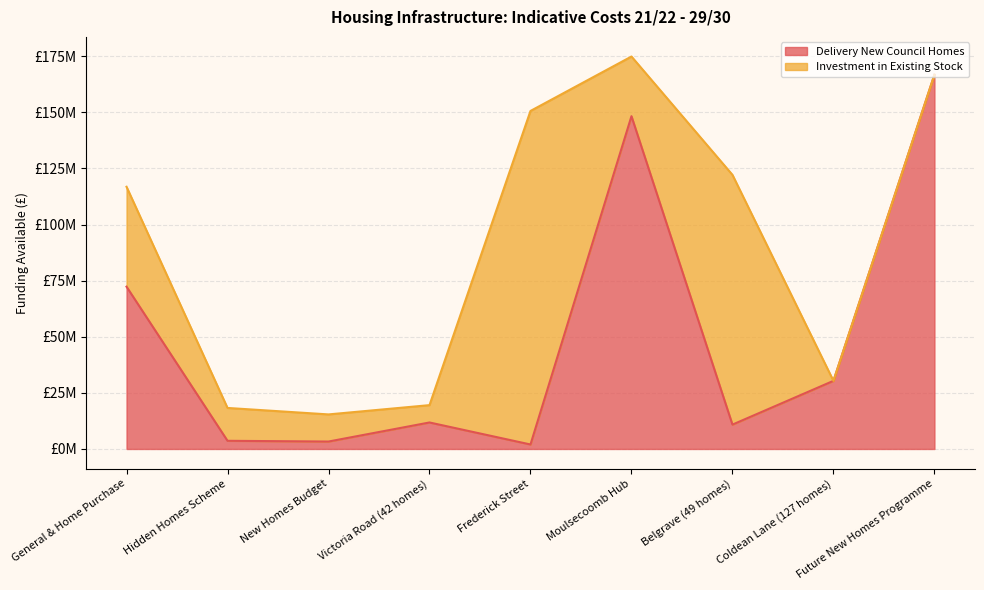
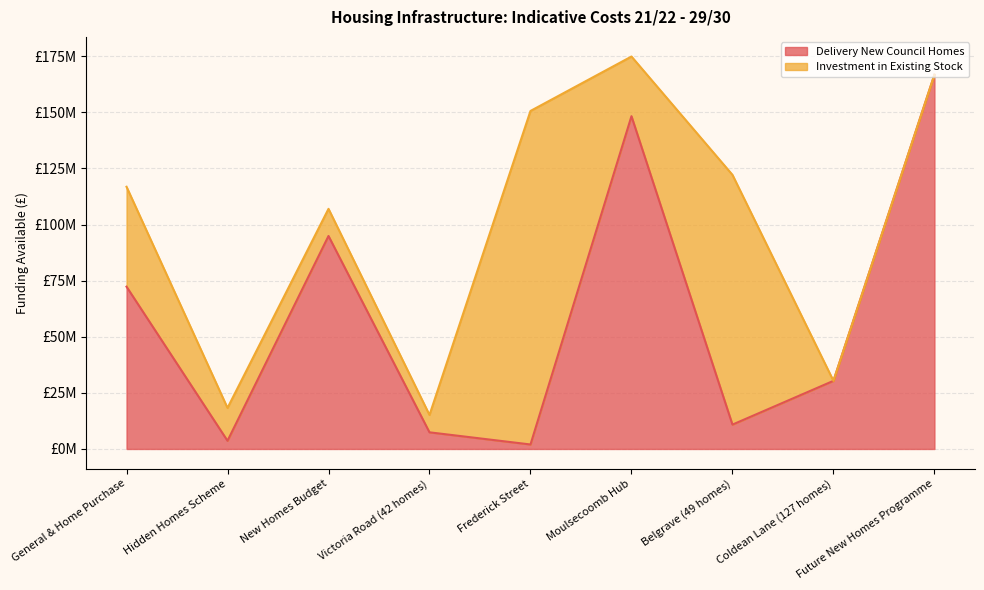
Delivery New Council Homes, New Homes Budget: £3000000 -> £95000000
Delivery New Council Homes, Victoria Road (42 homes): £12000000 -> £7000000
